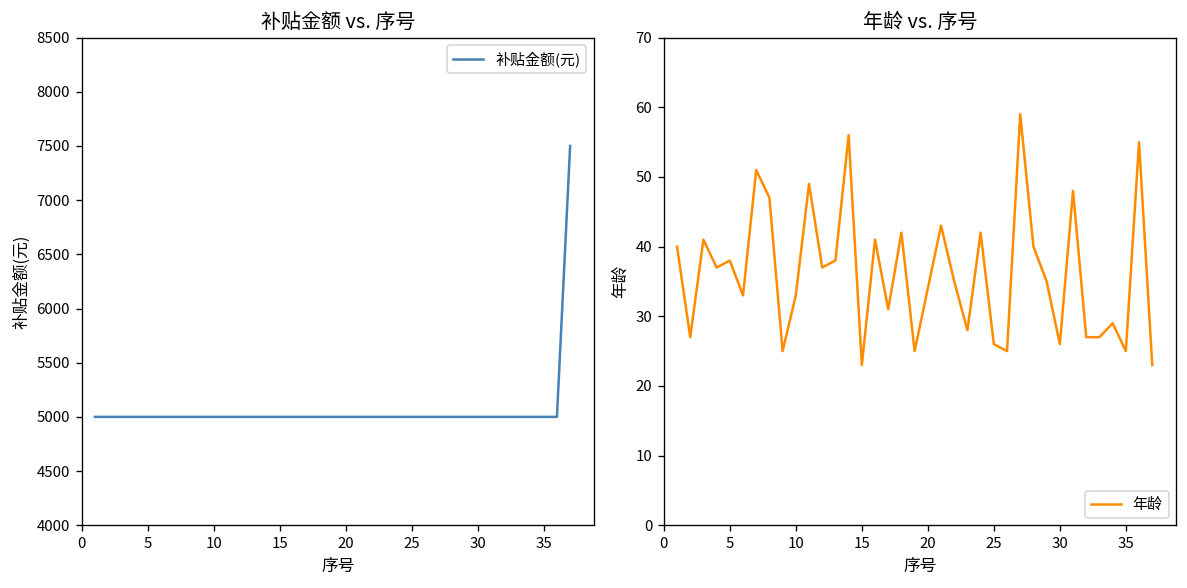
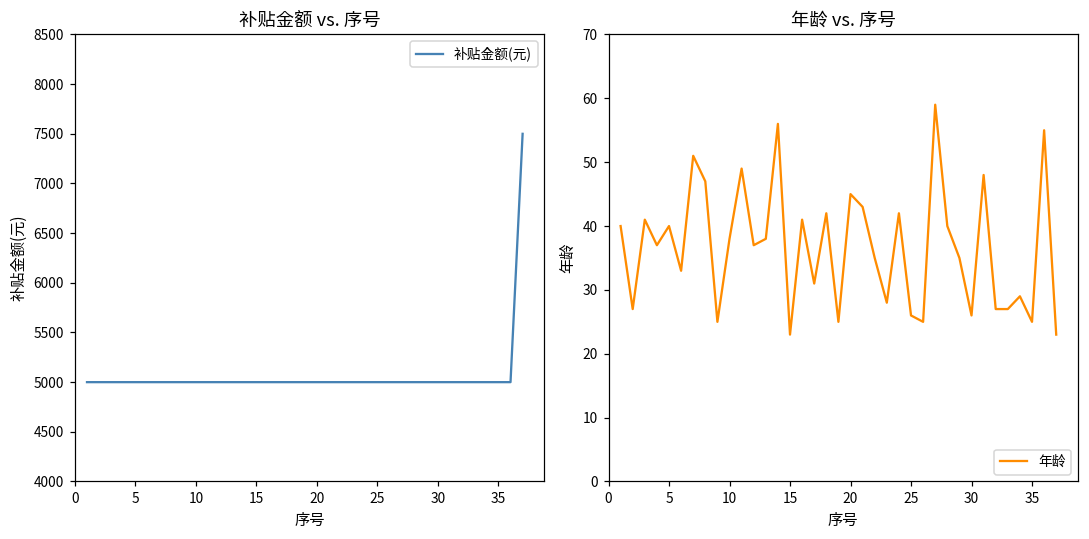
年龄 vs. 序号, 5: 38 -> 40
年龄 vs. 序号, 10: 33 -> 38
年龄 vs. 序号, 20: 34 -> 45
